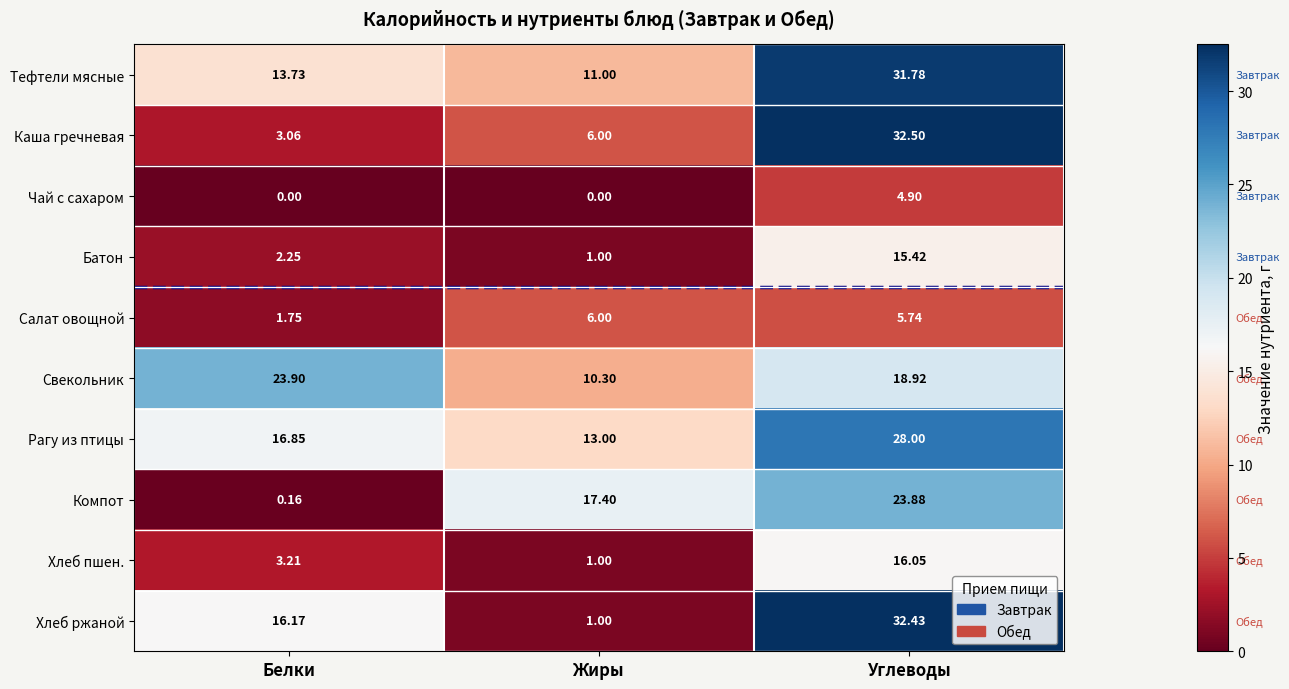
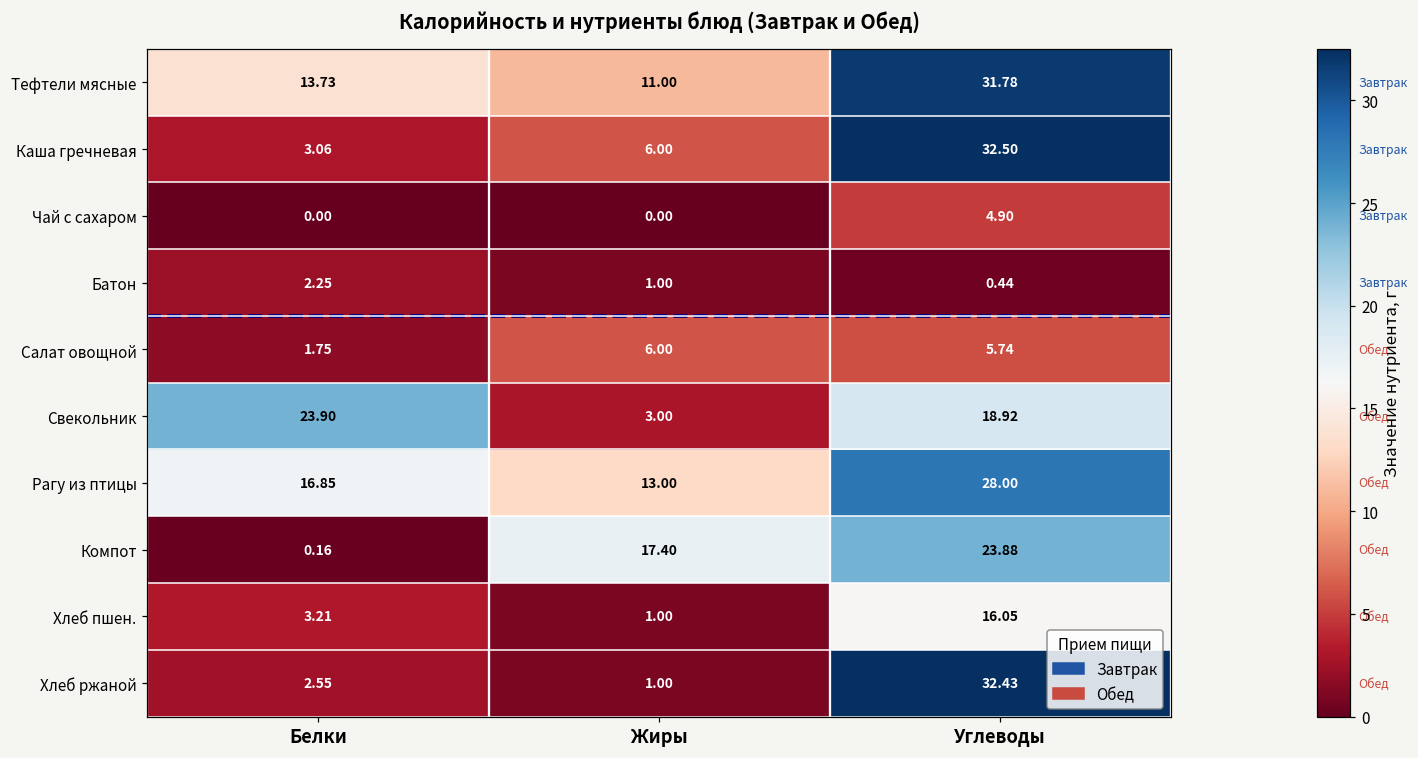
Батон, Углеводы: 15.42 -> 0.44
Свекольник, Жиры: 10.30 -> 3.00
Хлеб ржаной, Белки: 16.17 -> 2.55
